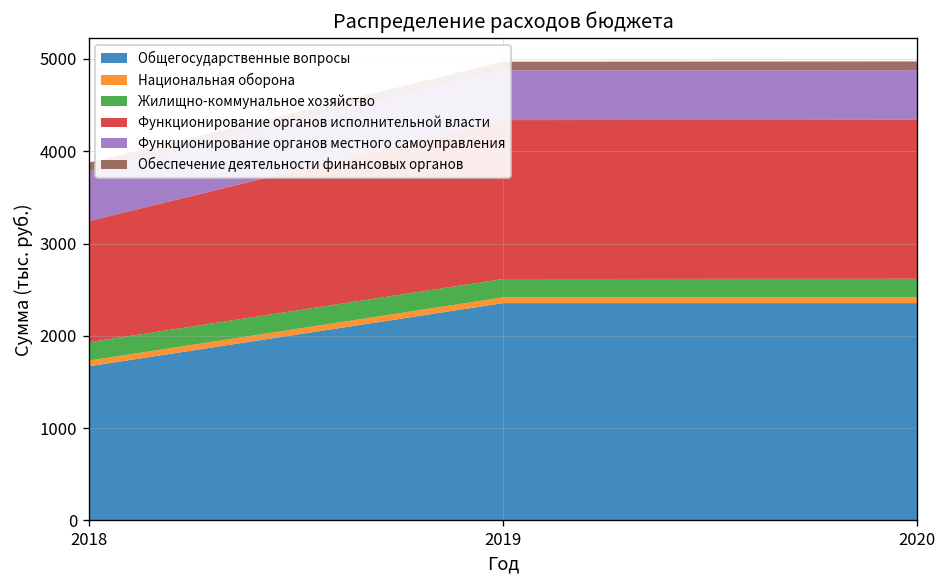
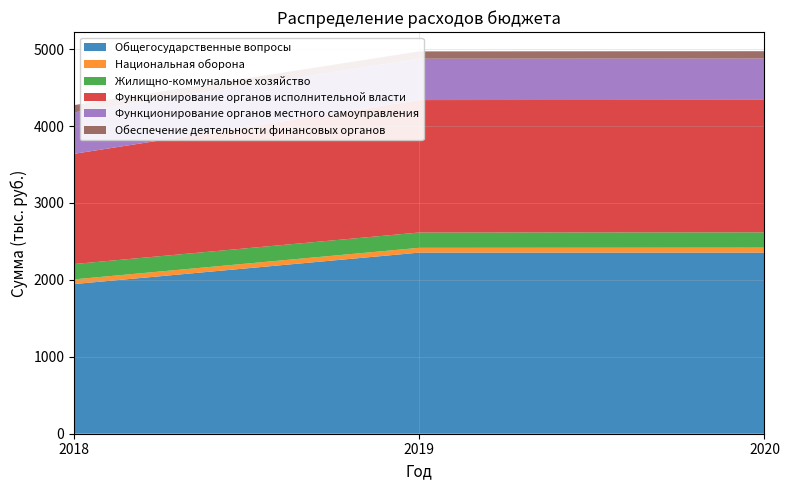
Общегосударственные вопросы, 2018: 1700 -> 1900
Функционирование органов исполнительной власти, 2018: 1300 -> 1400
